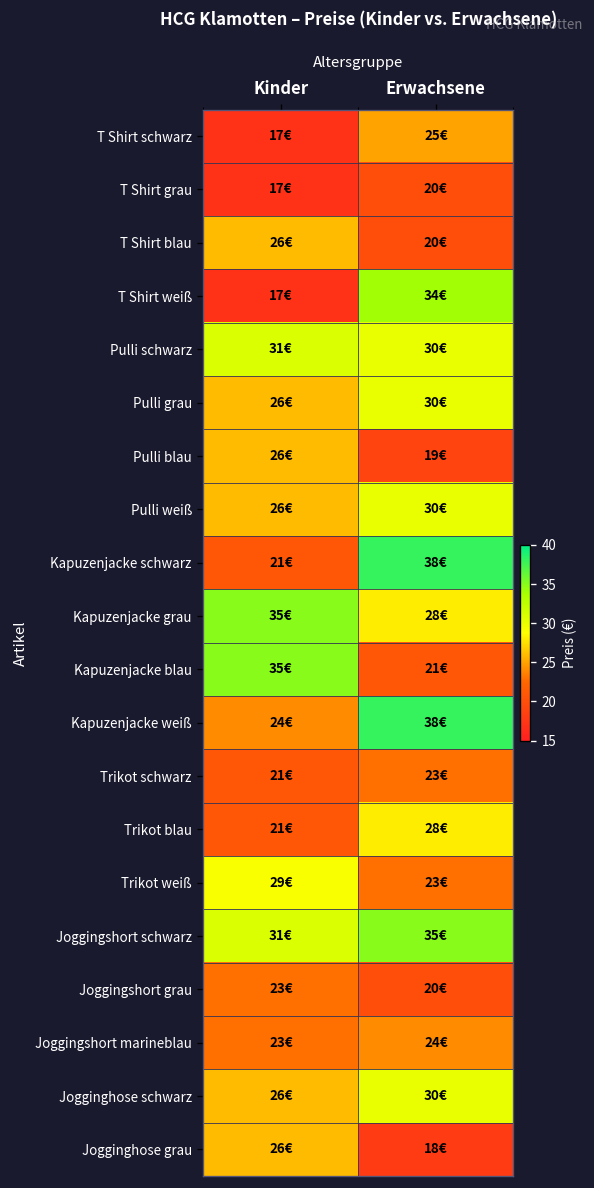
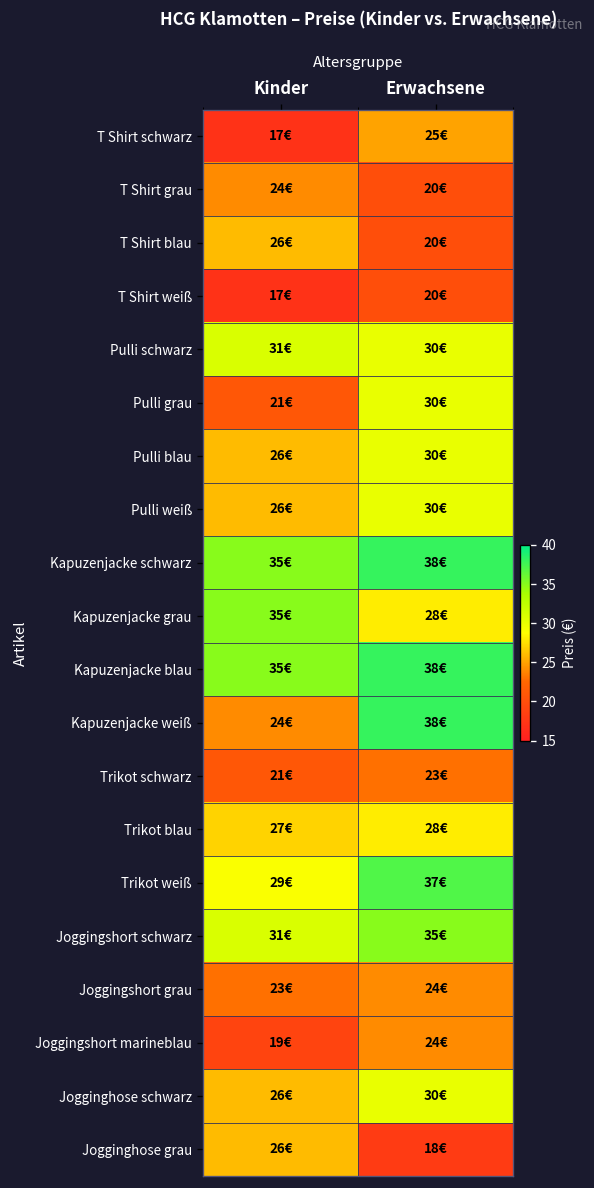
T Shirt grau, Kinder: 17€ -> 24€
T Shirt weiß, Erwachsene: 34€ -> 20€
Pulli grau, Kinder: 26€ -> 21€
Pulli blau, Erwachsene: 19€ -> 30€
Kapuzenjacke schwarz, Kinder: 21€ -> 35€
Kapuzenjacke blau, Erwachsene: 21€ -> 38€
Trikot blau, Kinder: 21€ -> 27€
Trikot weiß, Erwachsene: 23€ -> 37€
Joggingshort grau, Erwachsene: 20€ -> 24€
Joggingshort marineblau, Kinder: 23€ -> 19€
